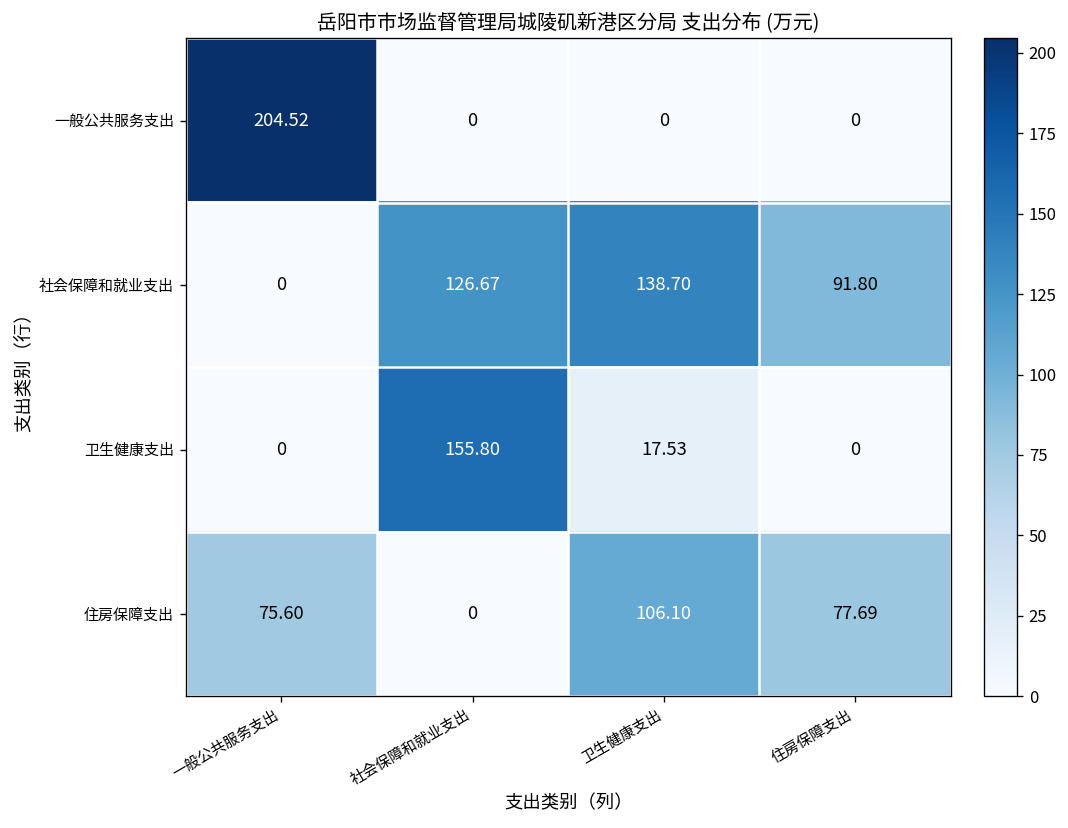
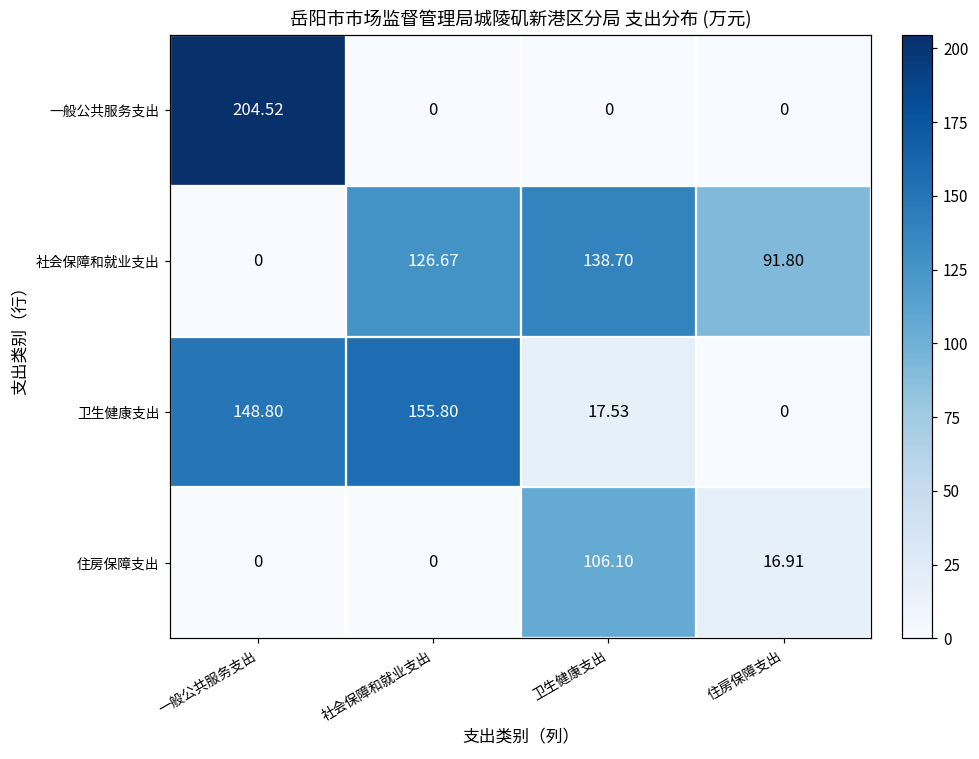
卫生健康支出, 一般公共服务支出: 0 -> 148.80
住房保障支出, 一般公共服务支出: 75.60 -> 0
住房保障支出, 住房保障支出: 77.69 -> 16.91
